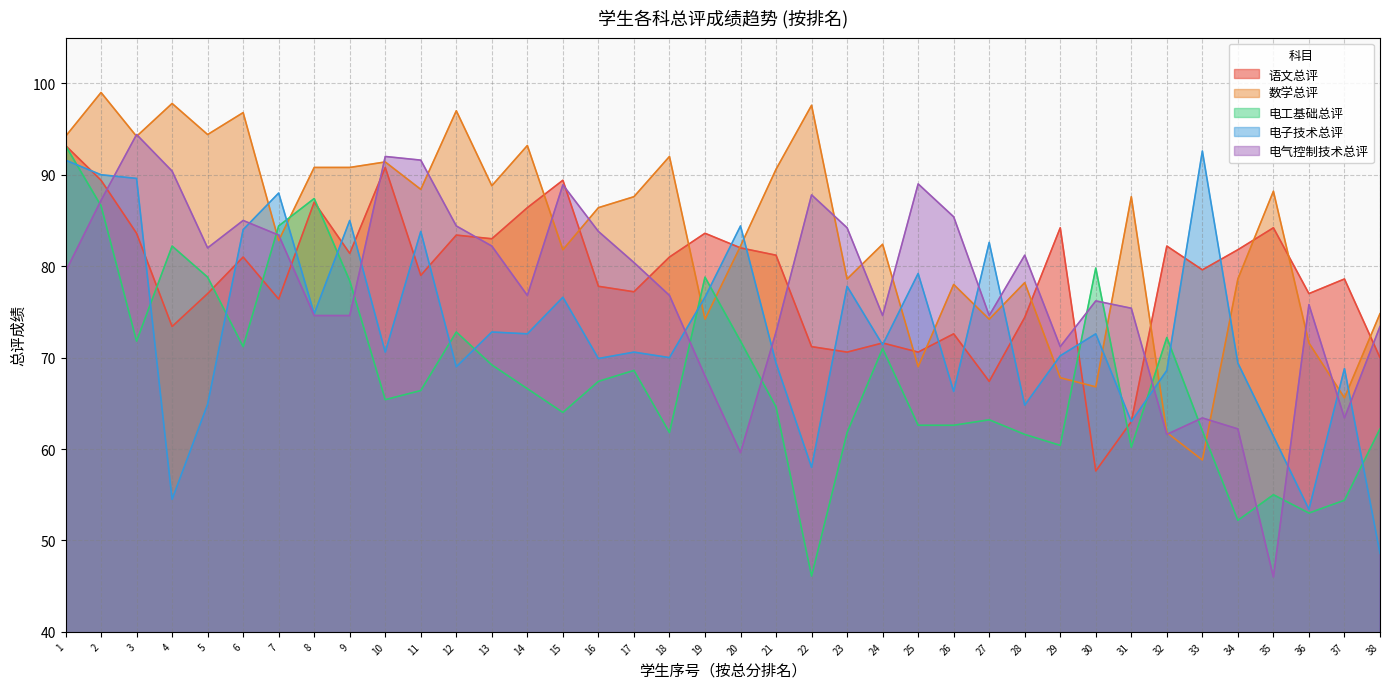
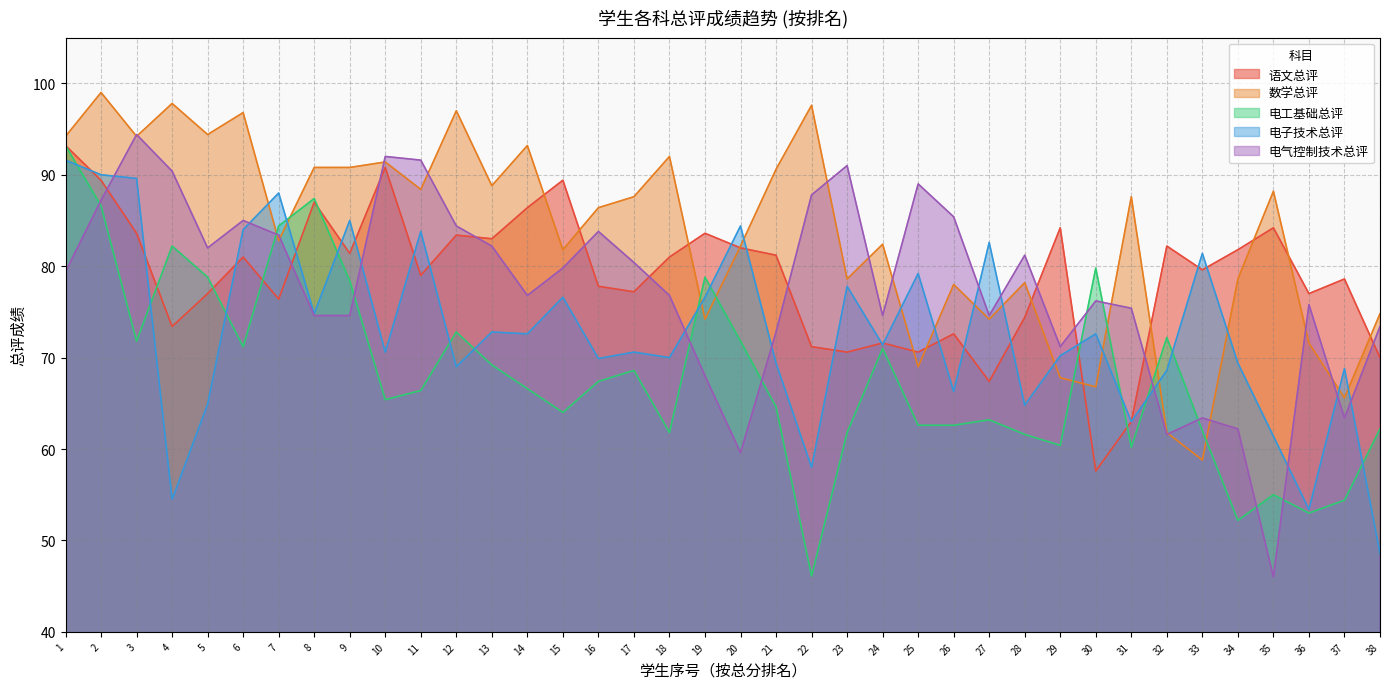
电气控制技术总评, 15: 89 -> 80
电气控制技术总评, 23: 84 -> 91
电子技术总评, 33: 93 -> 81
